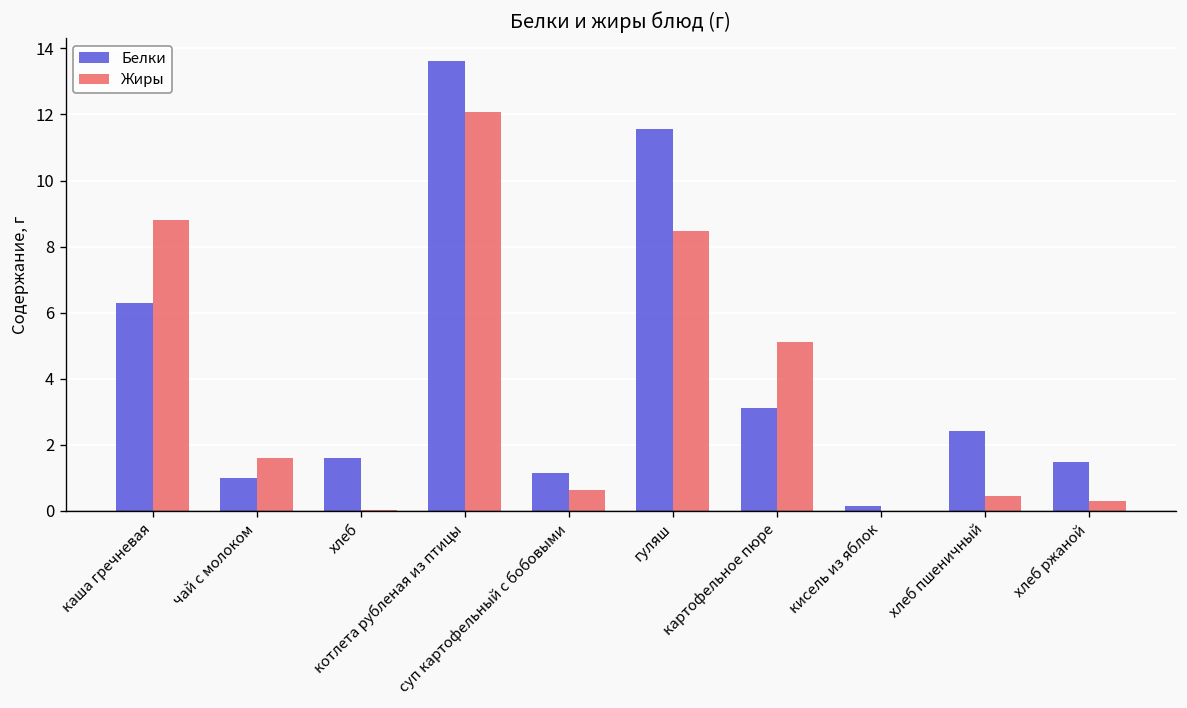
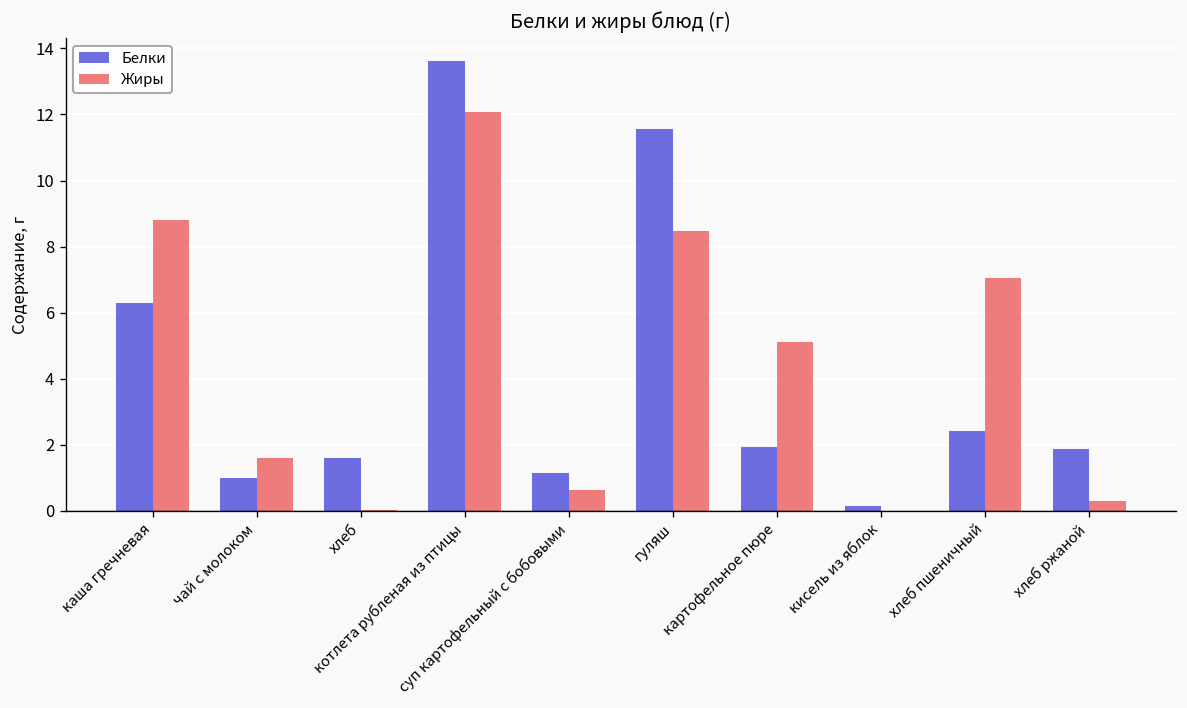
Белки, картофельное пюре: 3.1 -> 1.9
Жиры, хлеб пшеничный: 0.5 -> 7.1
Белки, хлеб ржаной: 1.5 -> 1.9
